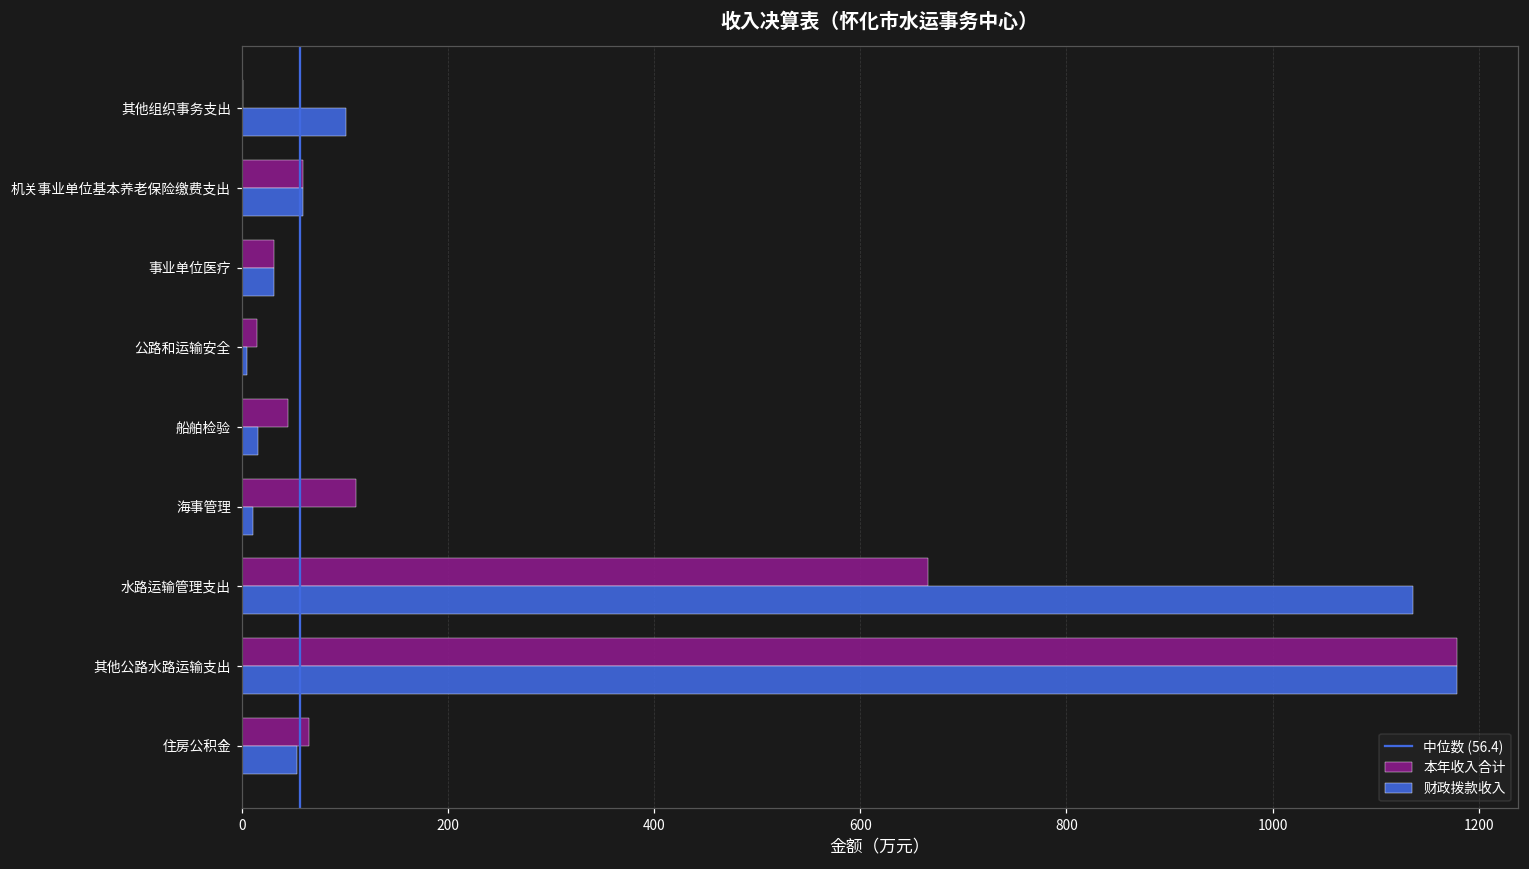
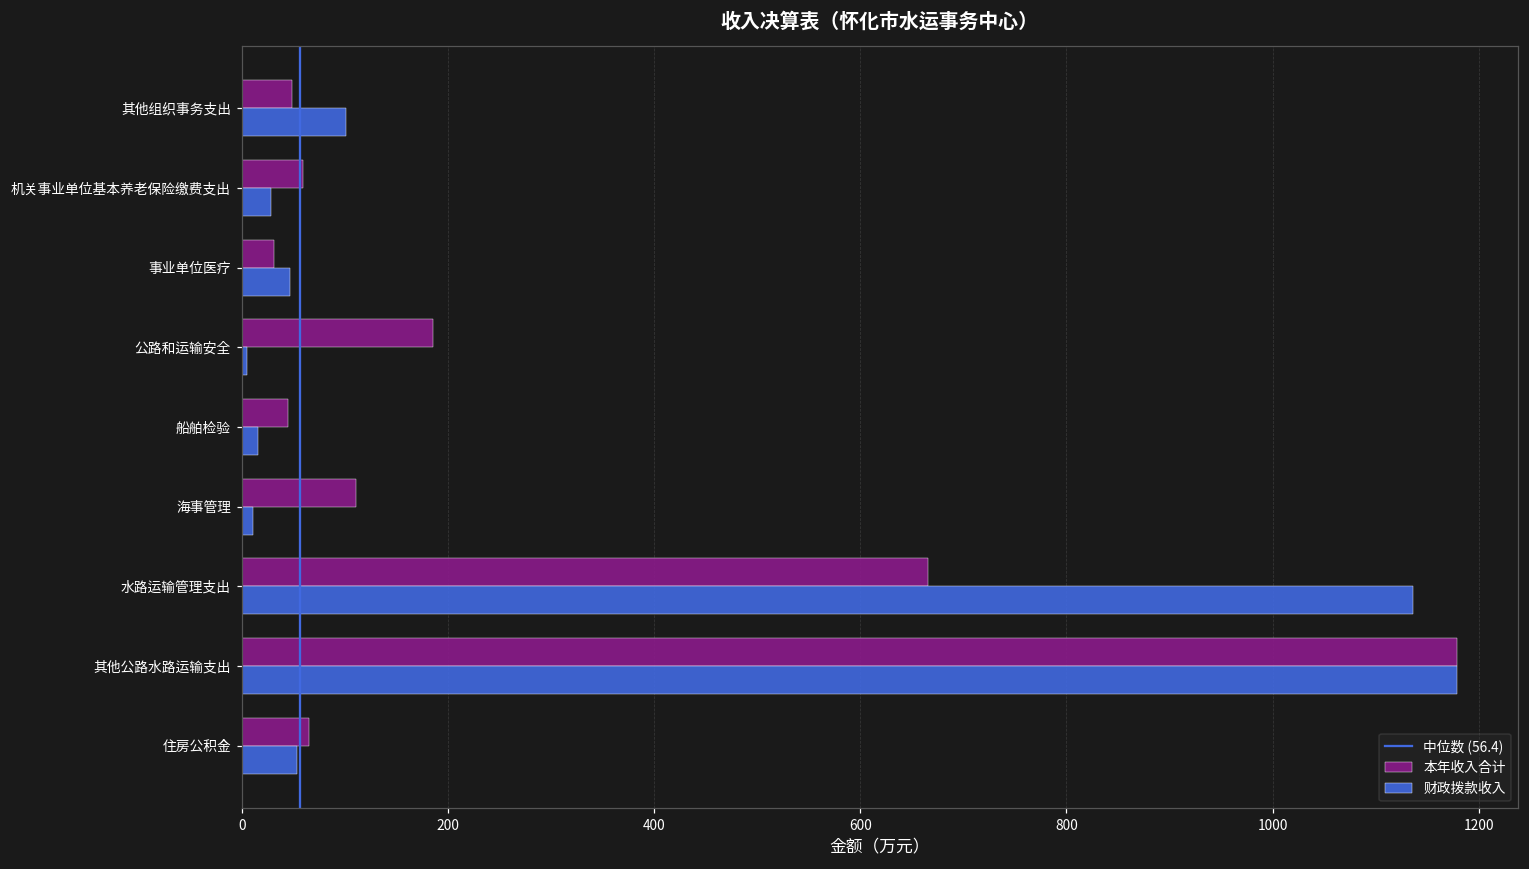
本年收入合计, 其他组织事务支出: 0 -> 50
财政拨款收入, 机关事业单位基本养老保险缴费支出: 60 -> 30
财政拨款收入, 事业单位医疗: 30 -> 50
本年收入合计, 公路和运输安全: 20 -> 190
